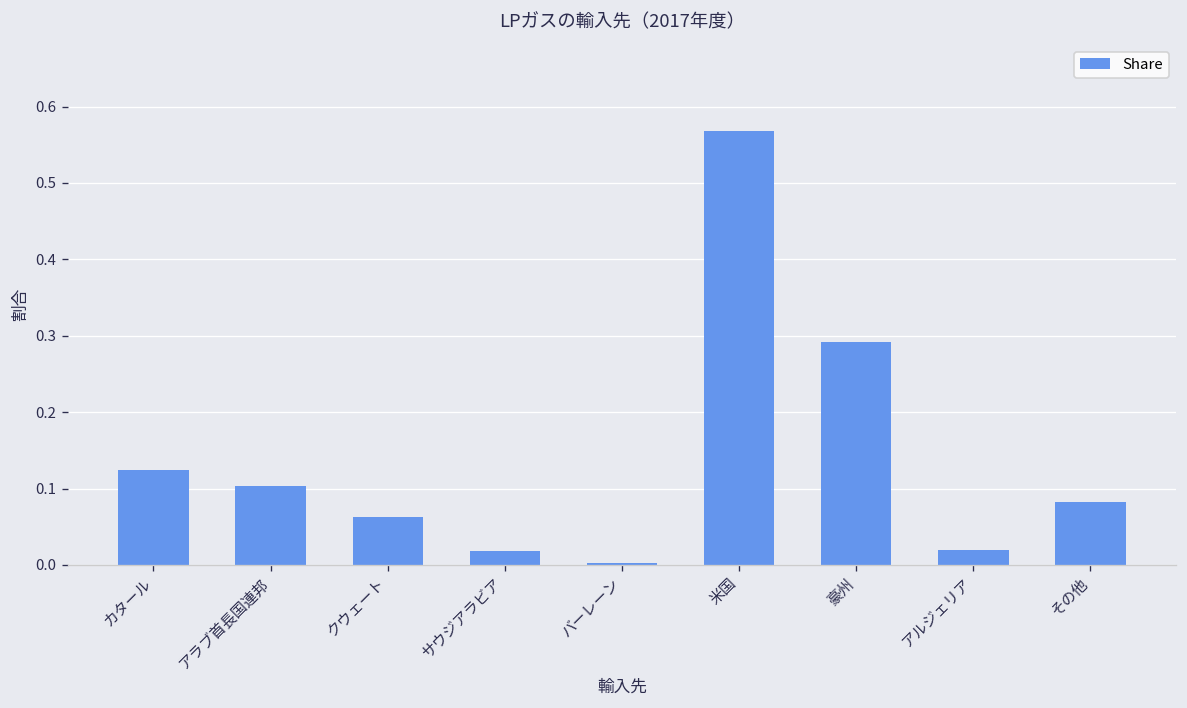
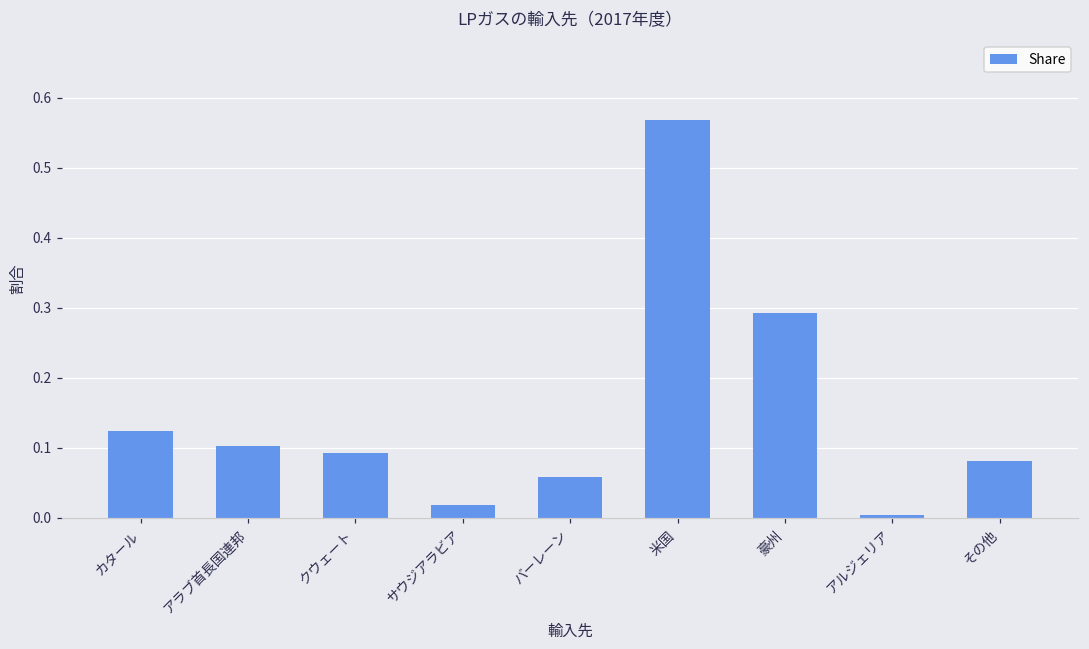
クウェート: 0.06 -> 0.09
バーレーン: 0.00 -> 0.06
アルジェリア: 0.02 -> 0.00
